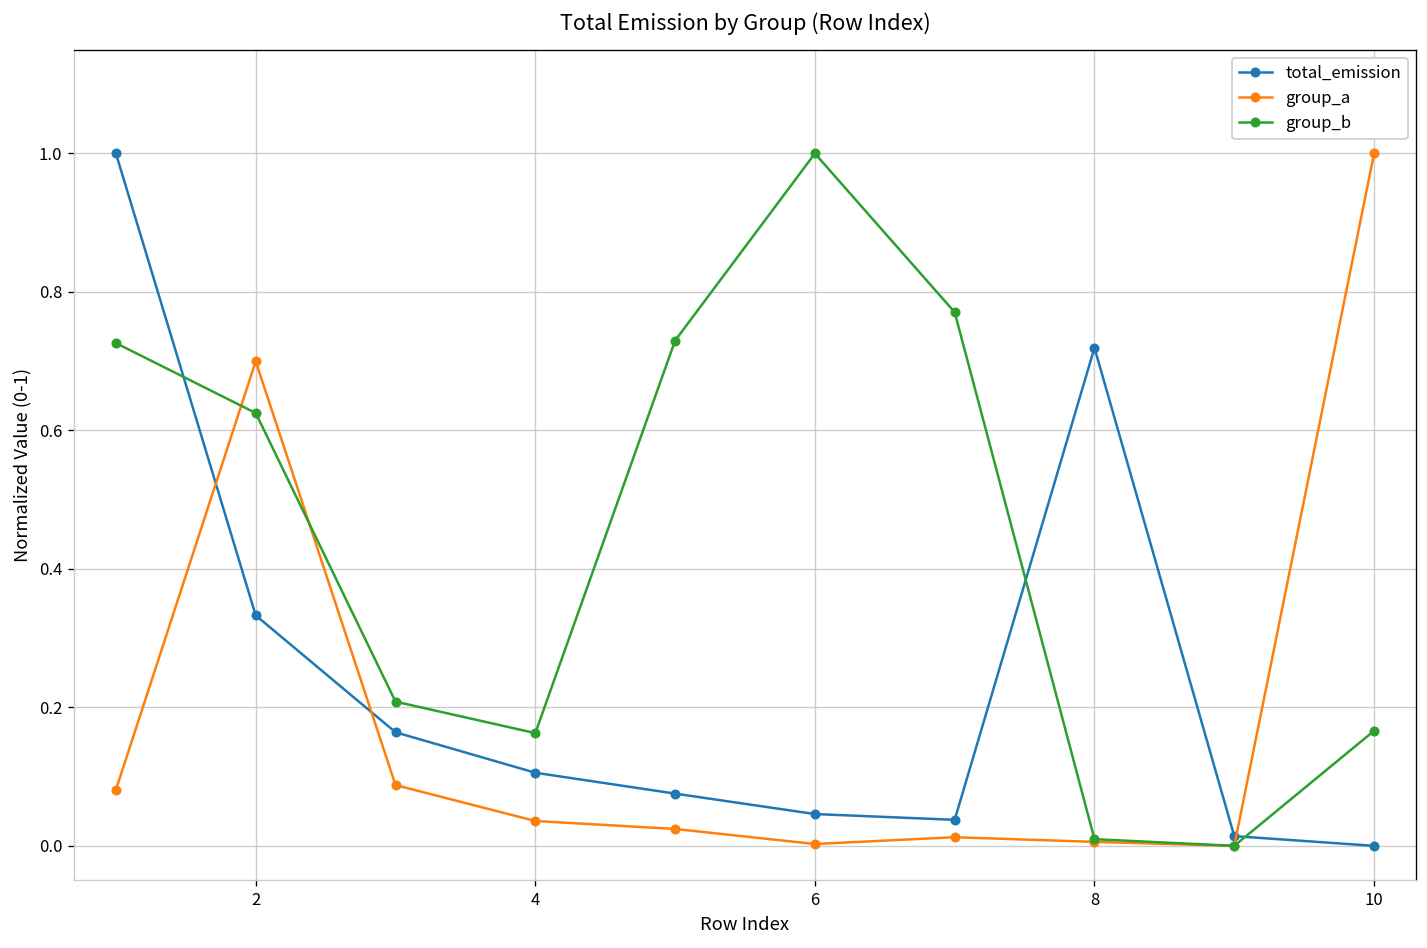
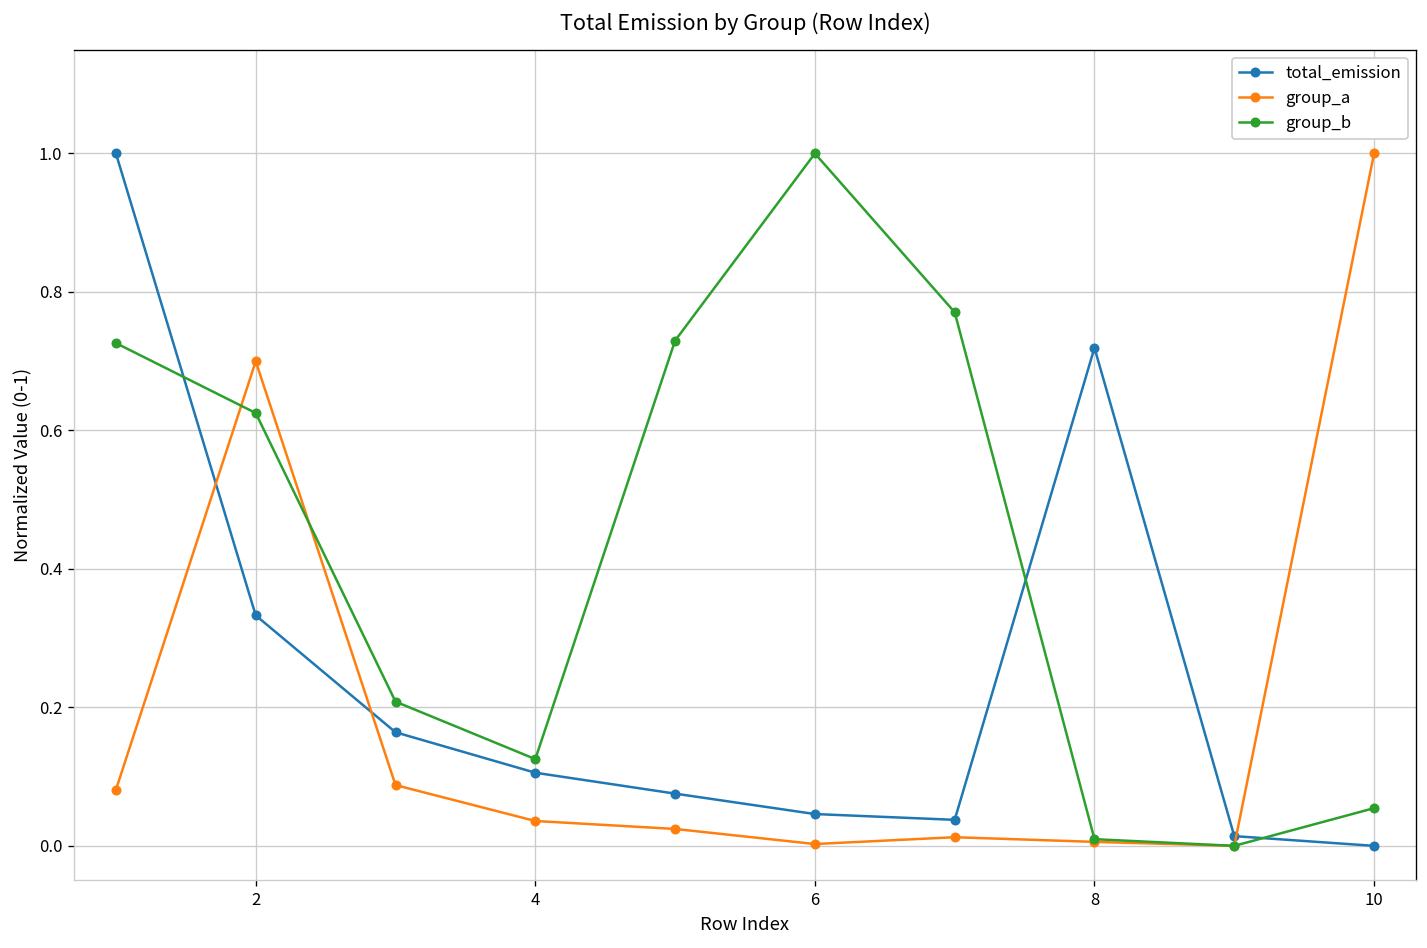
group_b, 4: 0.16 -> 0.13
group_b, 10: 0.17 -> 0.05
